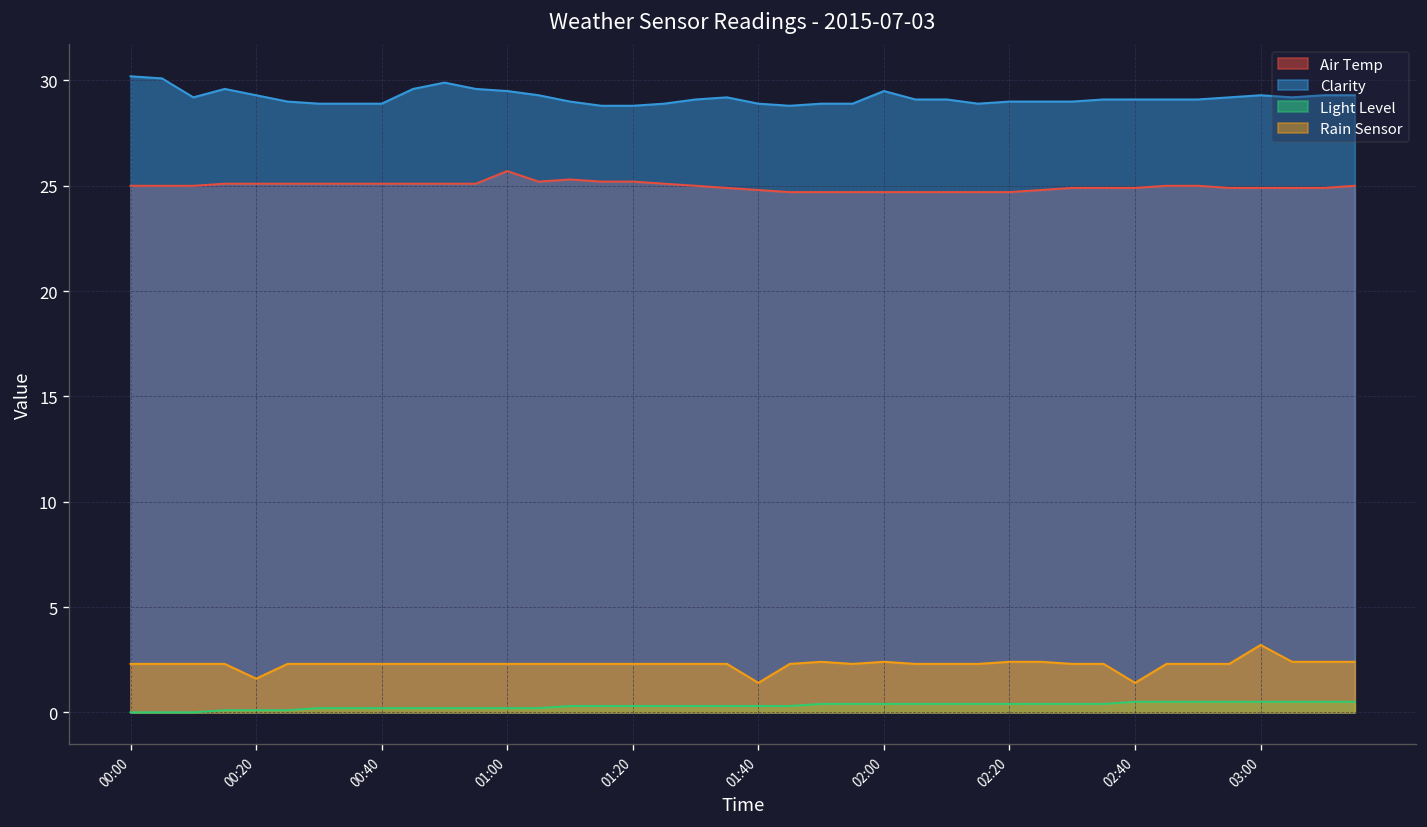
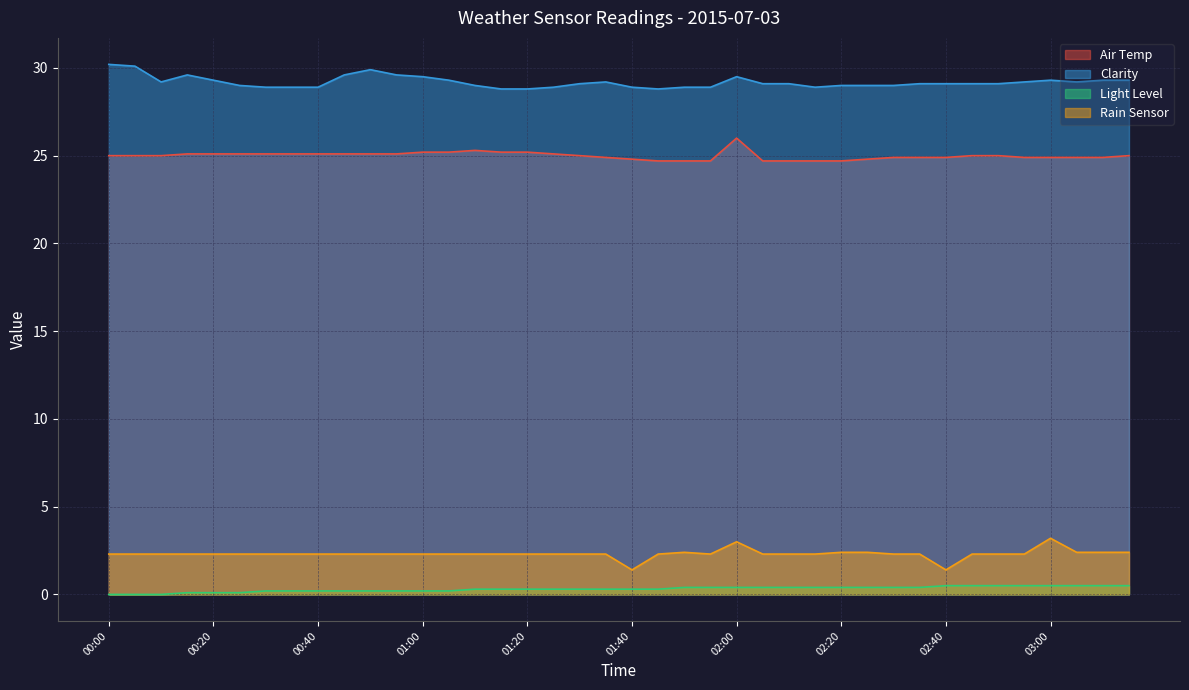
Rain Sensor, 00:20: 1.6 -> 2.3
Air Temp, 01:00: 25.7 -> 25.2
Air Temp, 02:00: 24.7 -> 26.0
Rain Sensor, 02:00: 2.4 -> 3.0
